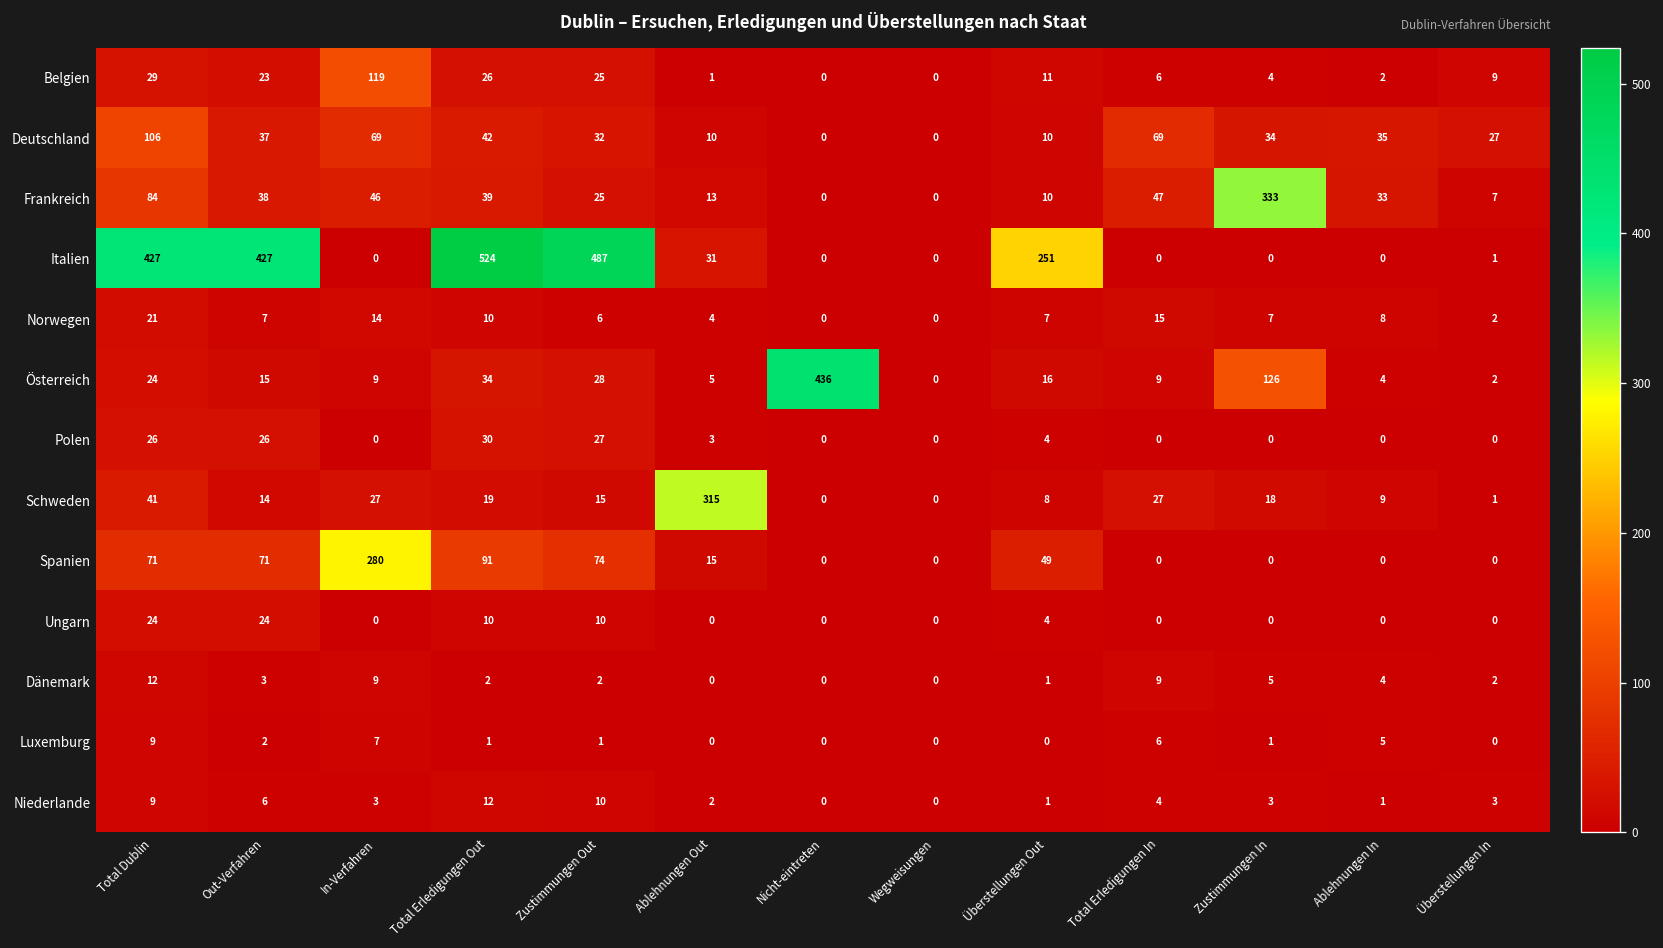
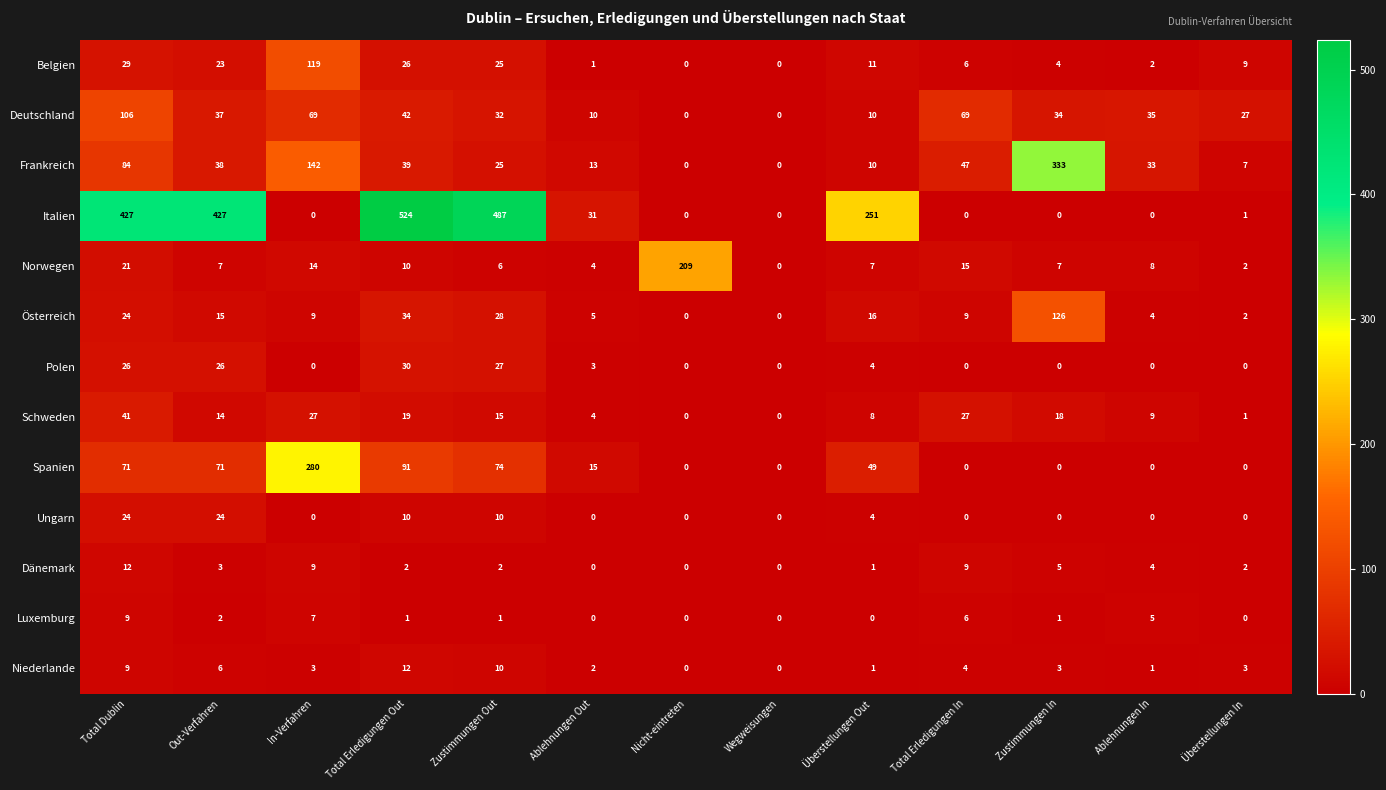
Frankreich, In-Verfahren: 46 -> 142
Norwegen, Nicht-eintreten: 0 -> 209
Österreich, Nicht-eintreten: 436 -> 0
Schweden, Ablehnungen Out: 315 -> 4
